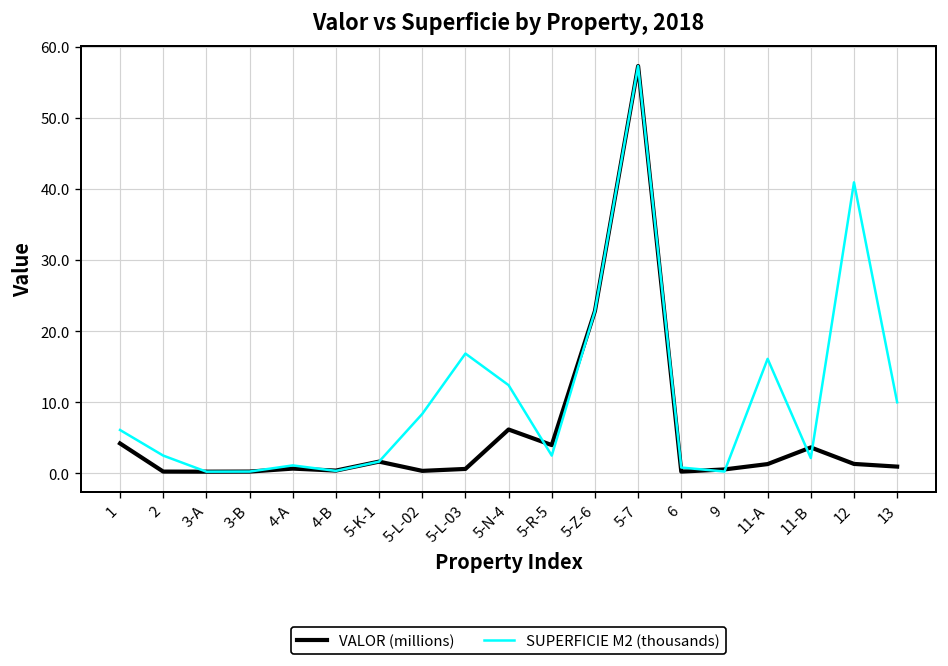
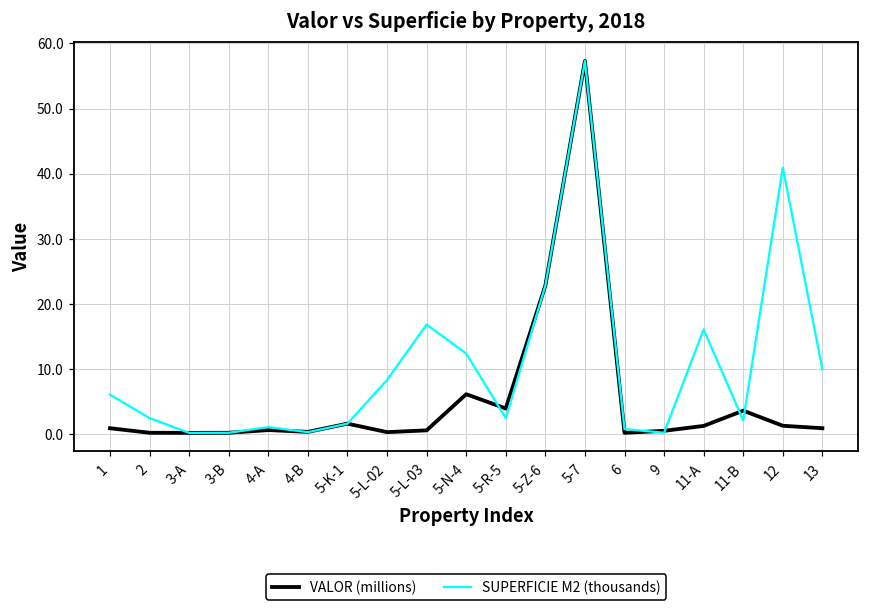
VALOR (millions), 1: 4 -> 1
